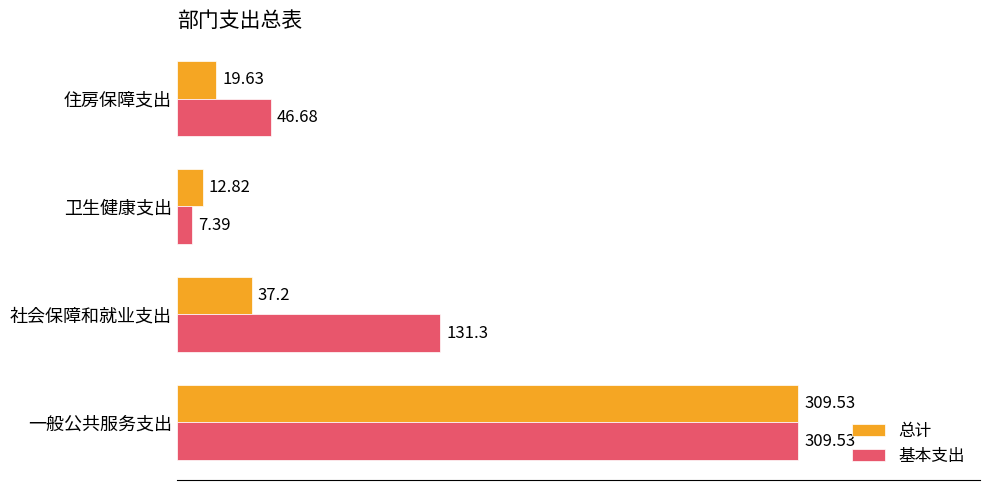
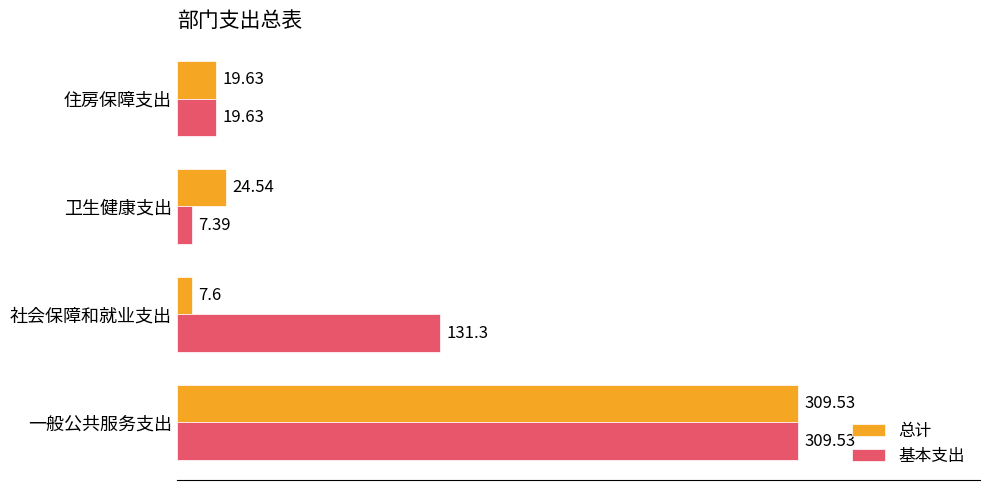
基本支出, 住房保障支出: 46.68 -> 19.63
总计, 卫生健康支出: 12.82 -> 24.54
总计, 社会保障和就业支出: 37.2 -> 7.6
